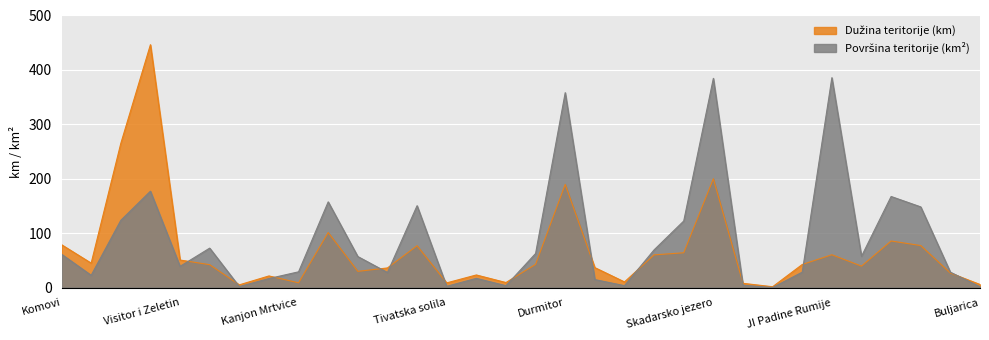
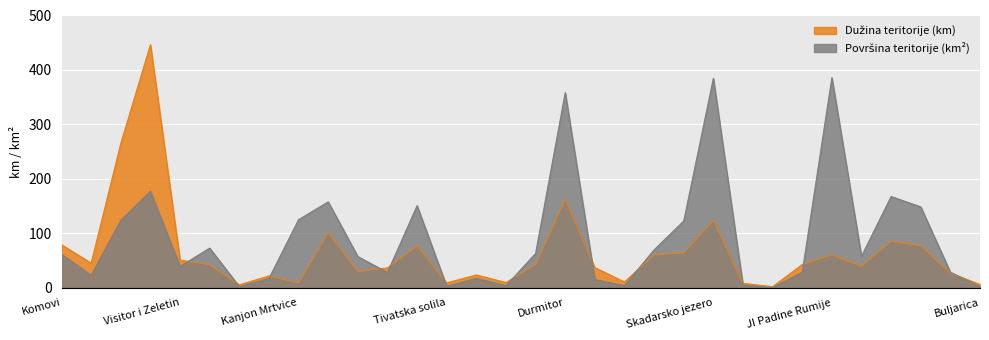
Površina teritorije (km²), Kanjon Mrtvice: 30 -> 120
Dužina teritorije (km), Durmitor: 190 -> 160
Dužina teritorije (km), Skadarsko jezero: 200 -> 120
